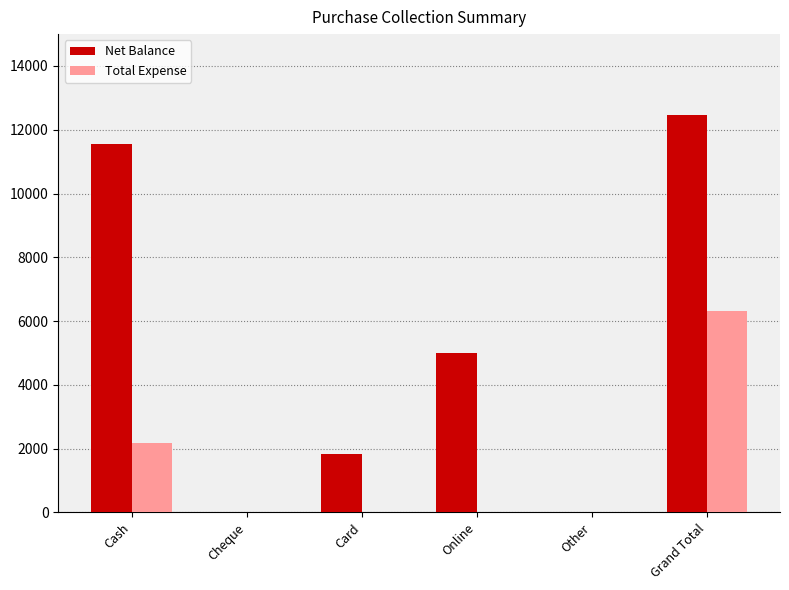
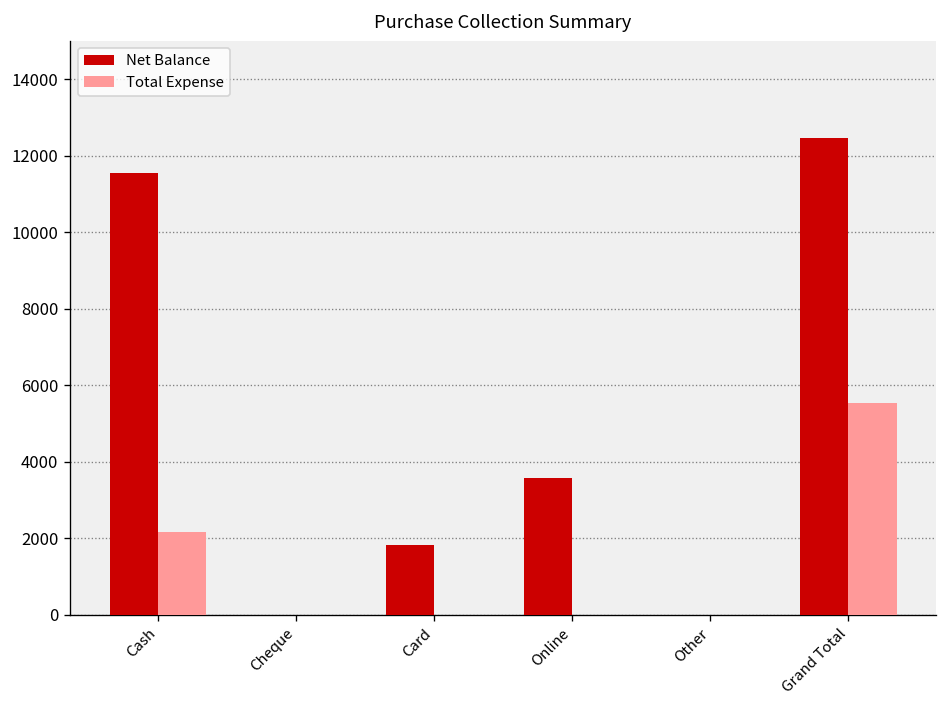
Net Balance, Online: 5000 -> 3600
Total Expense, Grand Total: 6300 -> 5500
